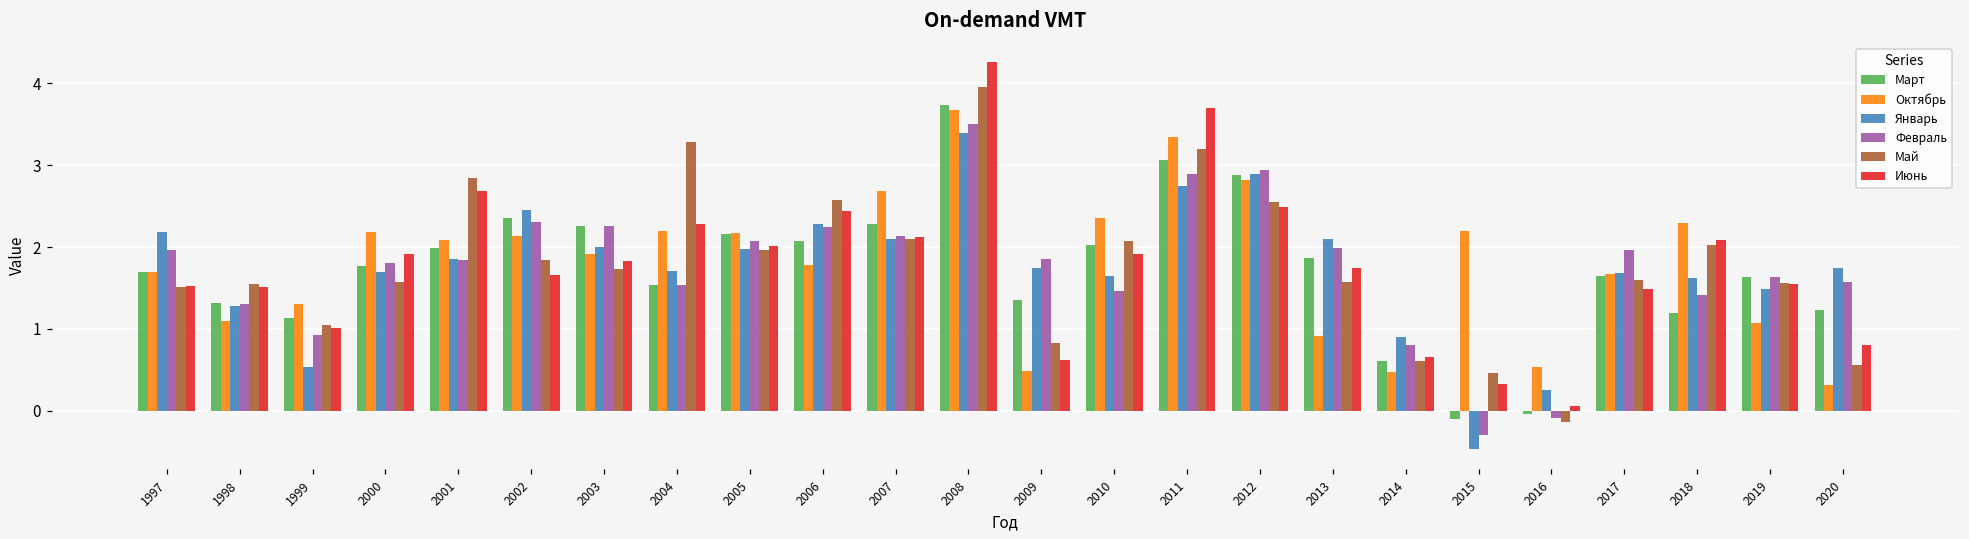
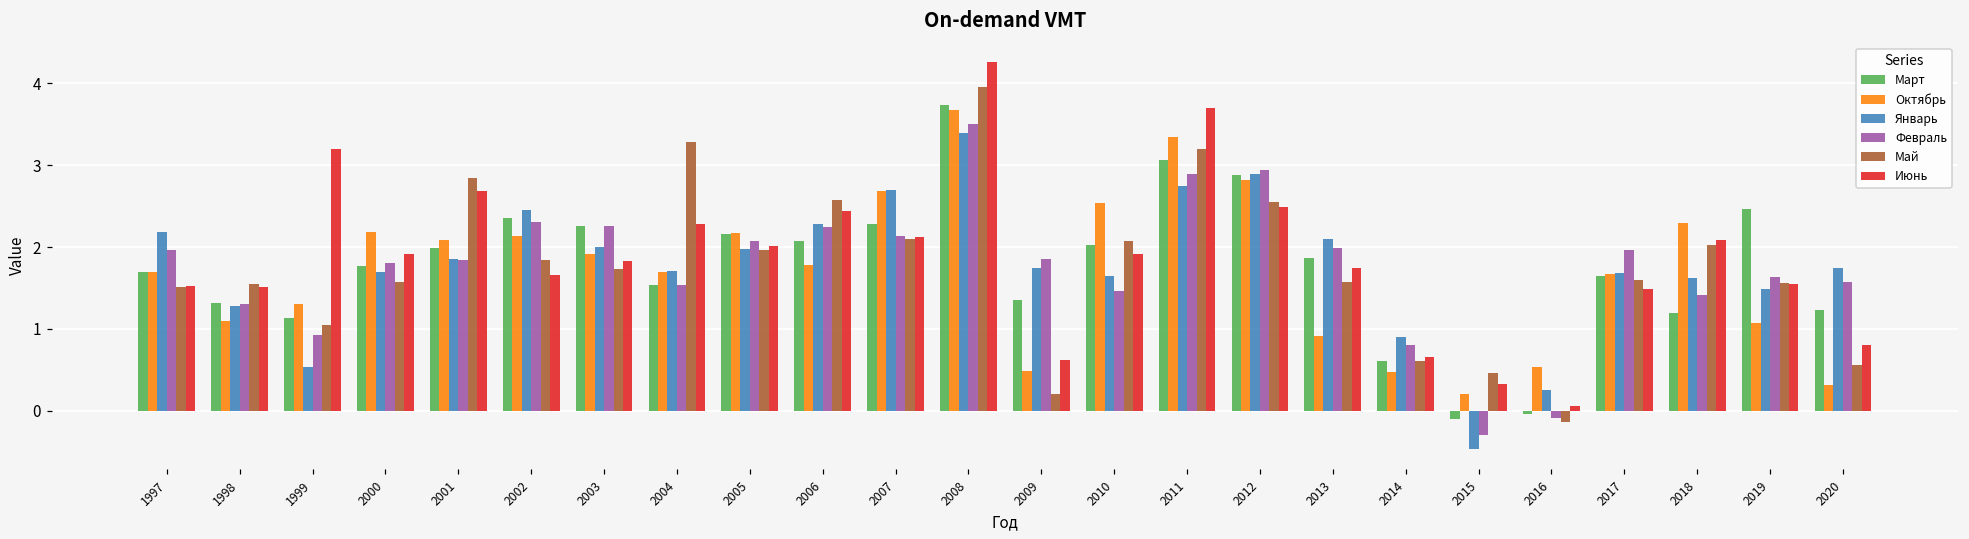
Июнь, 1999: 1.0 -> 3.2
Октябрь, 2004: 2.2 -> 1.7
Январь, 2007: 2.1 -> 2.7
Май, 2009: 0.8 -> 0.2
Октябрь, 2010: 2.4 -> 2.5
Октябрь, 2015: 2.2 -> 0.2
Март, 2019: 1.6 -> 2.5
